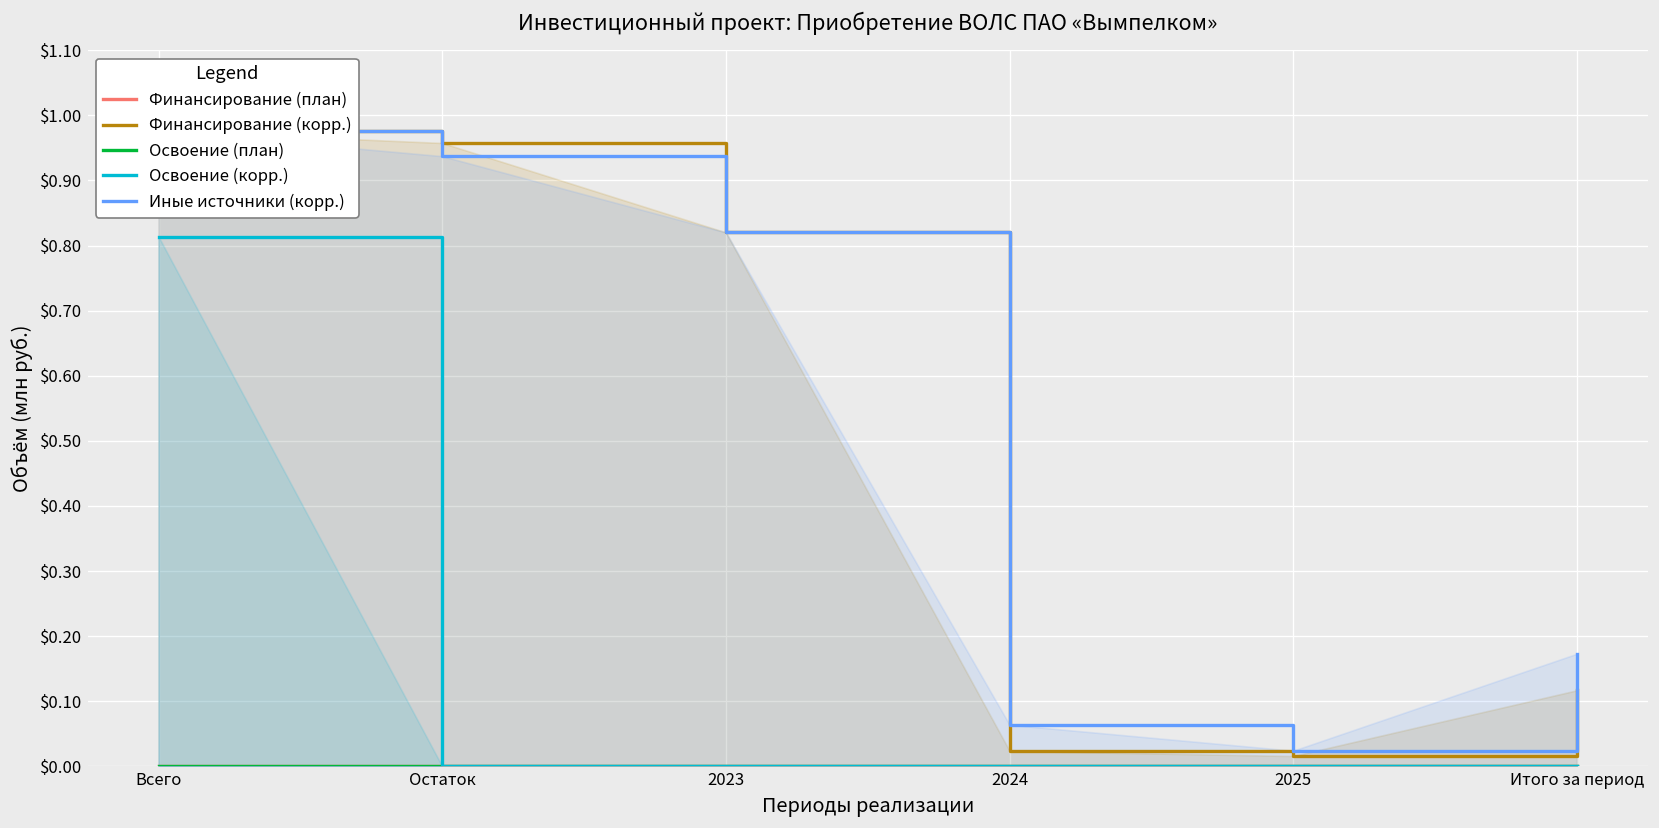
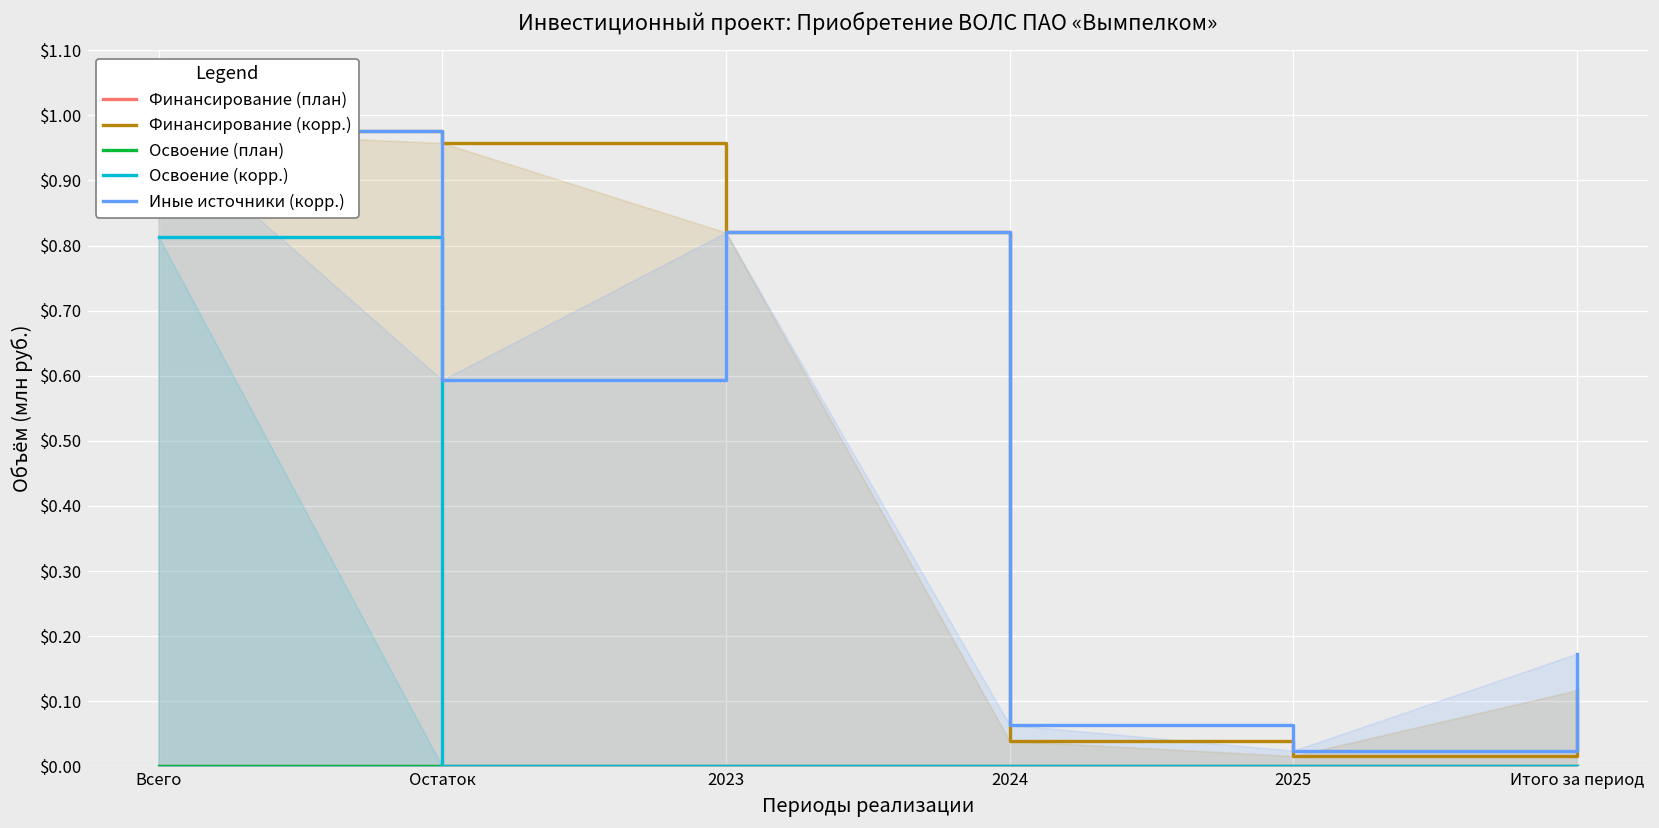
Иные источники (корр.), Остаток: $0.94 -> $0.59
Финансирование (корр.), 2024: $0.02 -> $0.04
